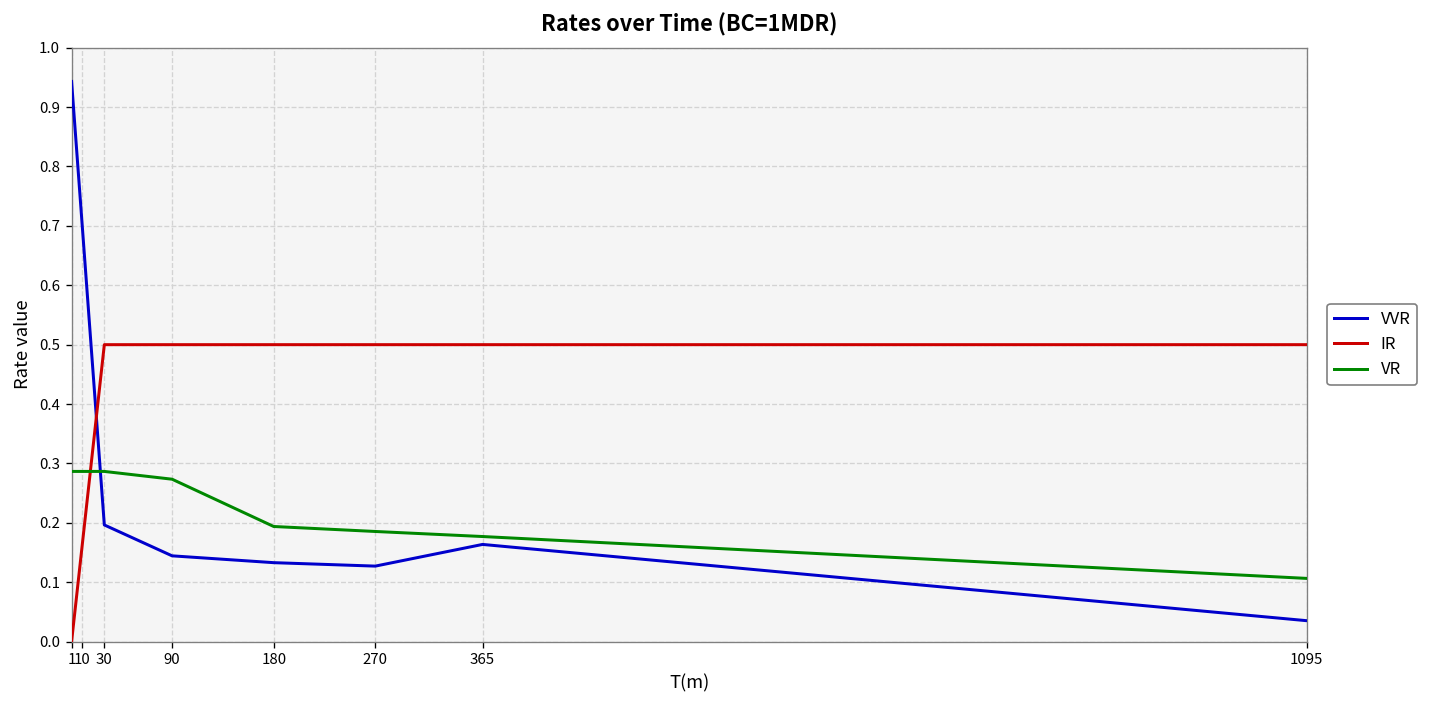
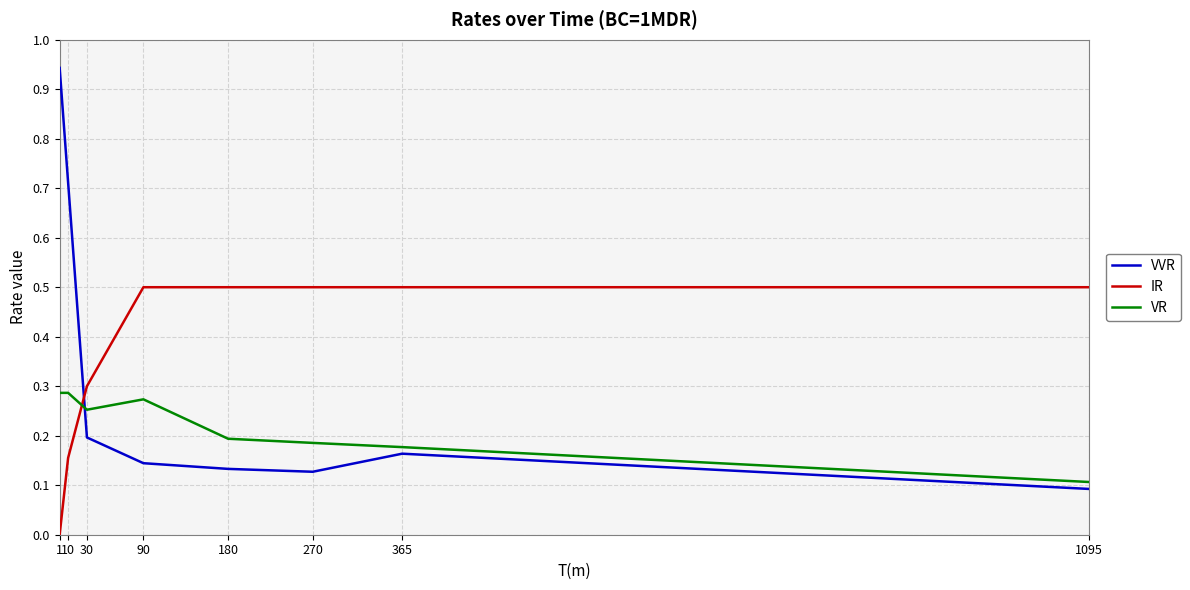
IR, 30: 0.5 -> 0.3
VR, 30: 0.29 -> 0.25
VVR, 1095: 0.04 -> 0.09
